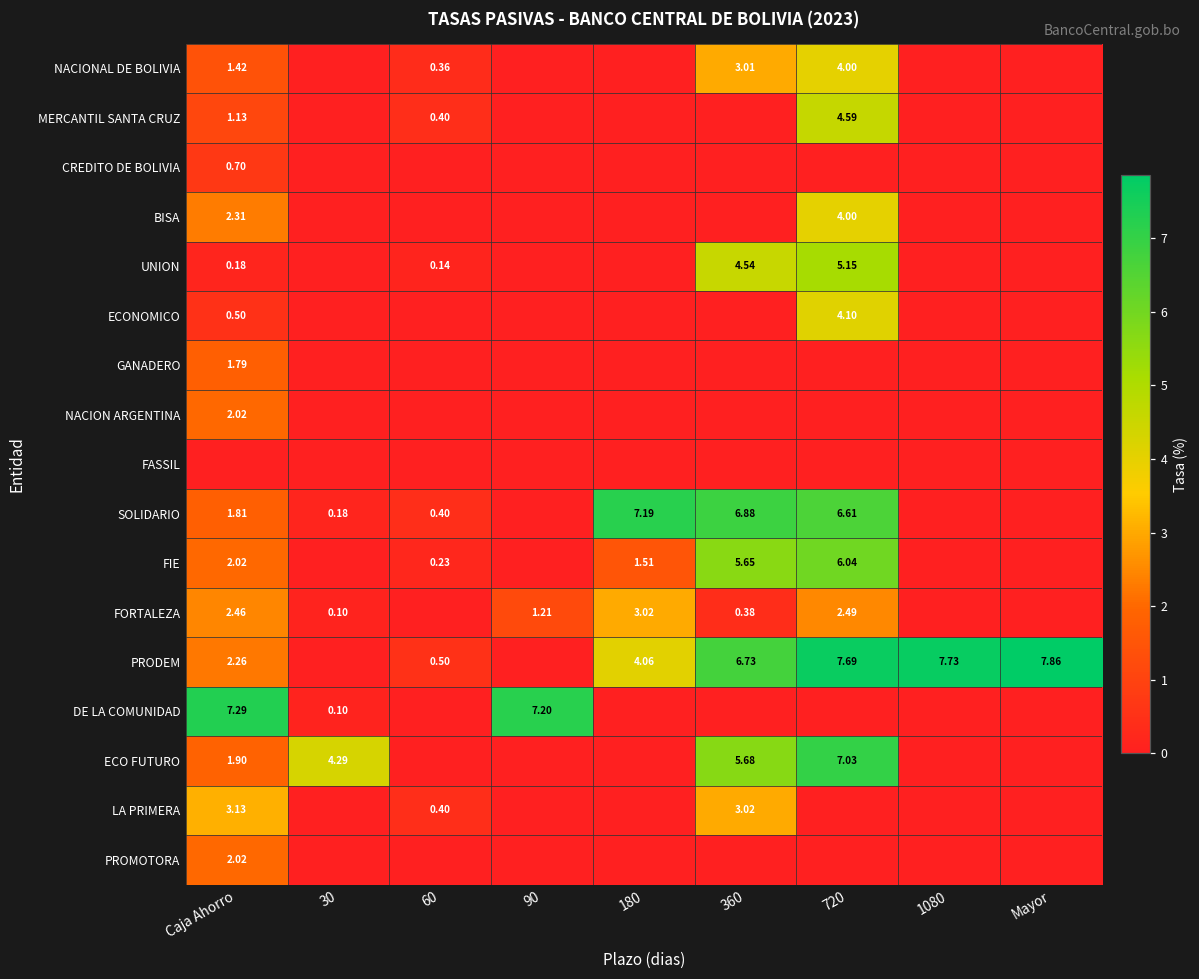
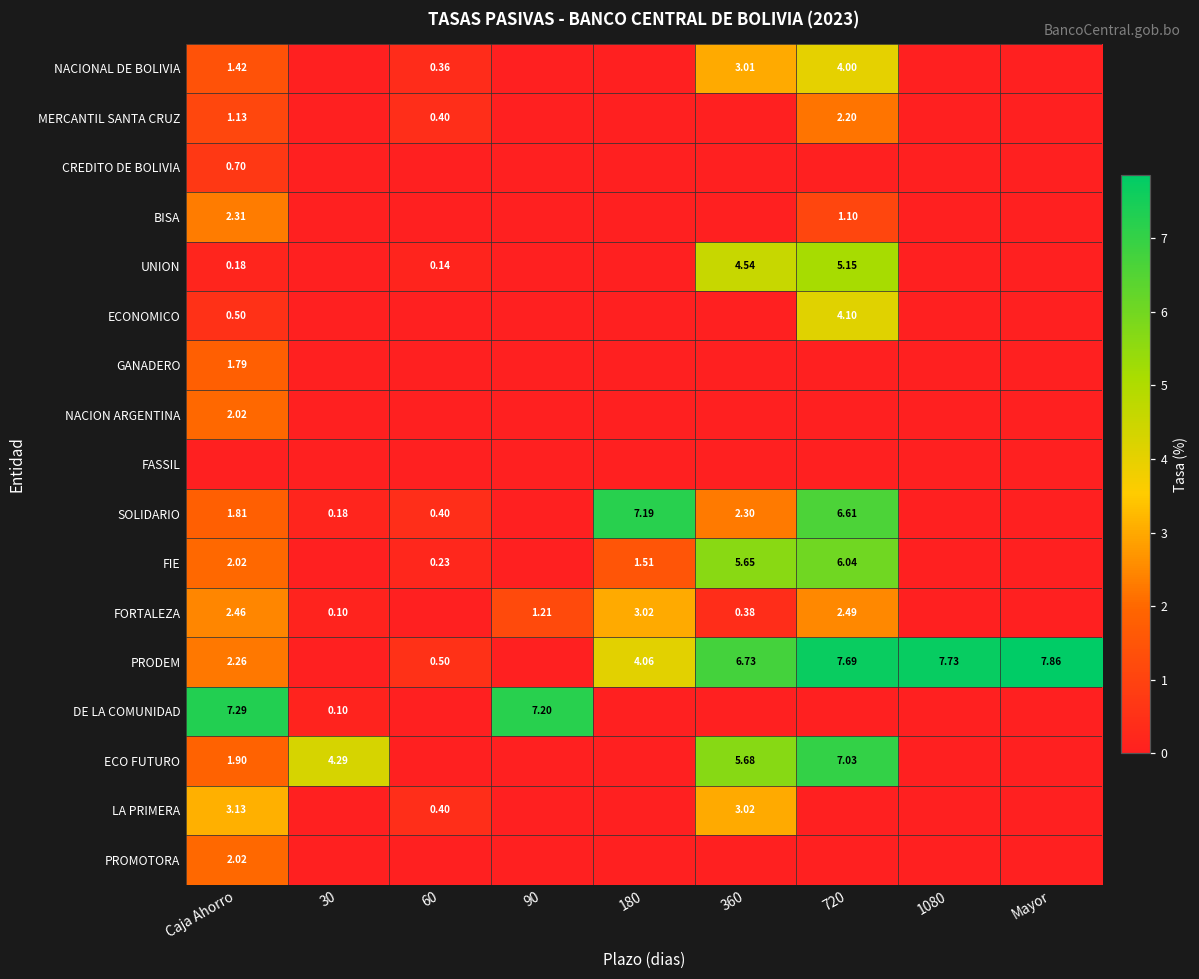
MERCANTIL SANTA CRUZ, 720: 4.59 -> 2.20
BISA, 720: 4.00 -> 1.10
SOLIDARIO, 360: 6.88 -> 2.30
